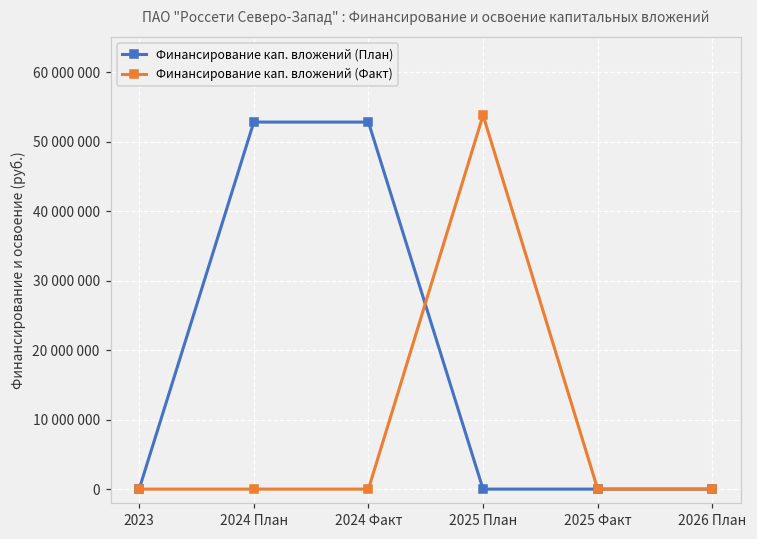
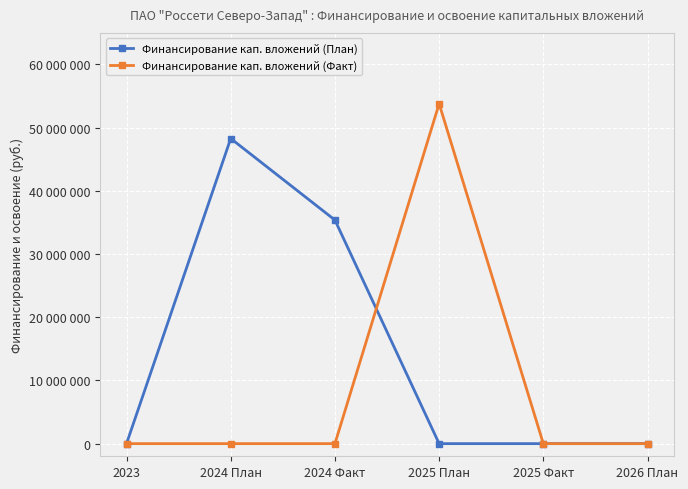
Финансирование кап. вложений (План), 2024 План: 53000000 -> 48000000
Финансирование кап. вложений (План), 2024 Факт: 53000000 -> 35000000
